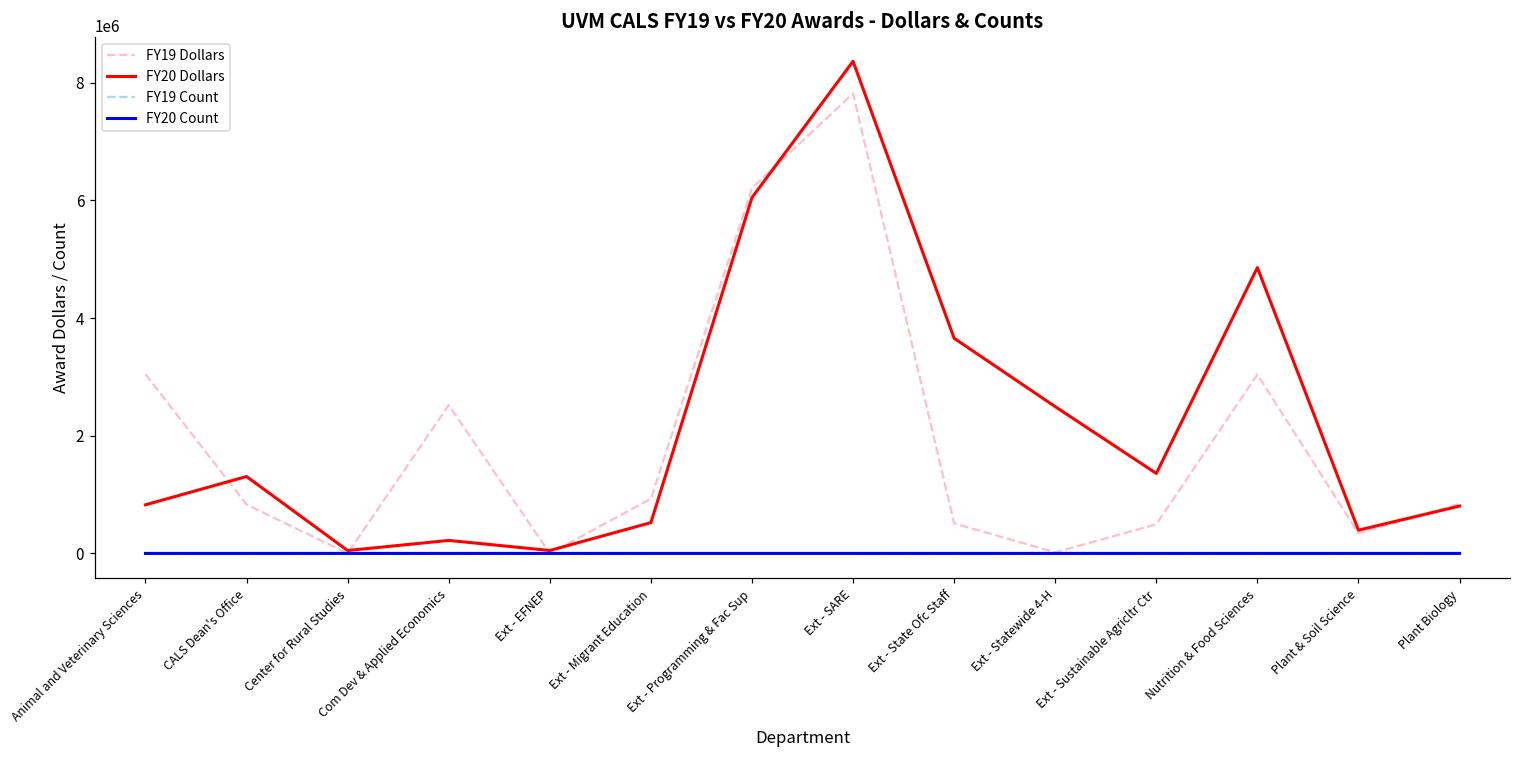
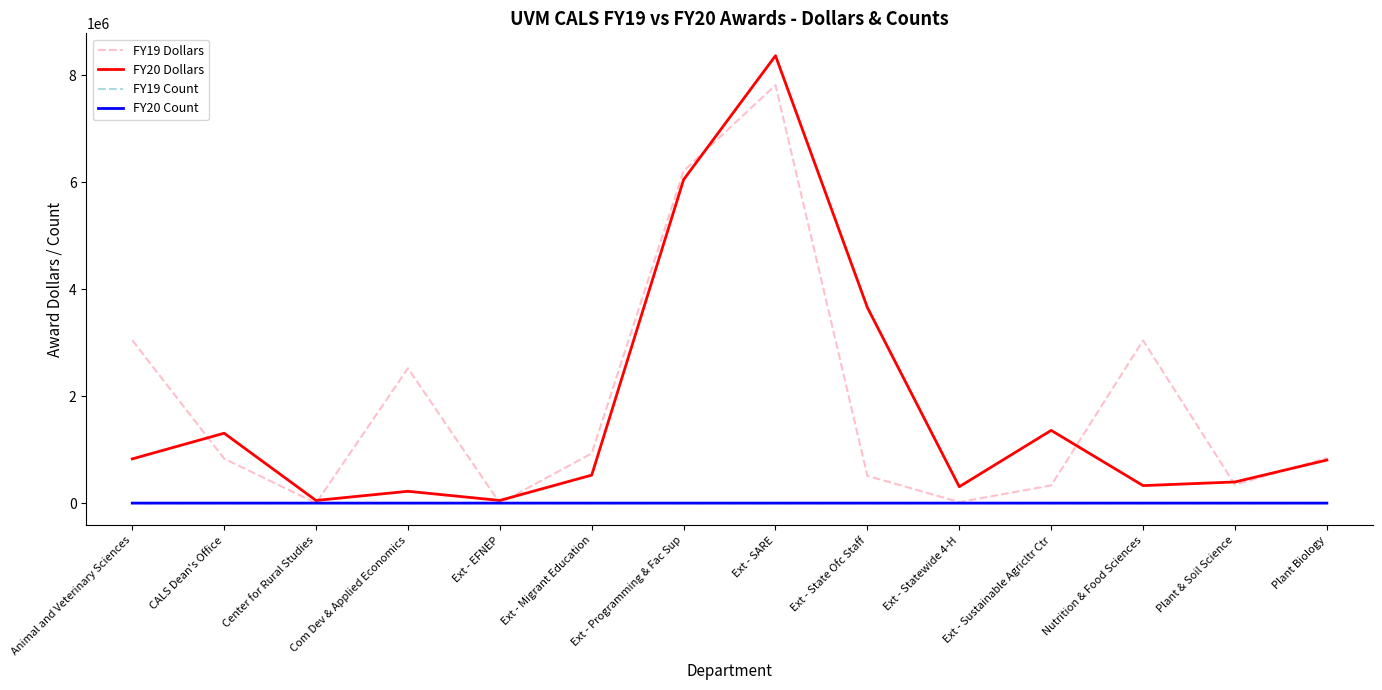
FY20 Dollars, Ext - Statewide 4-H: 2500000 -> 300000
FY19 Dollars, Ext - Sustainable Agricltr Ctr: 500000 -> 300000
FY20 Dollars, Nutrition & Food Sciences: 4900000 -> 300000
